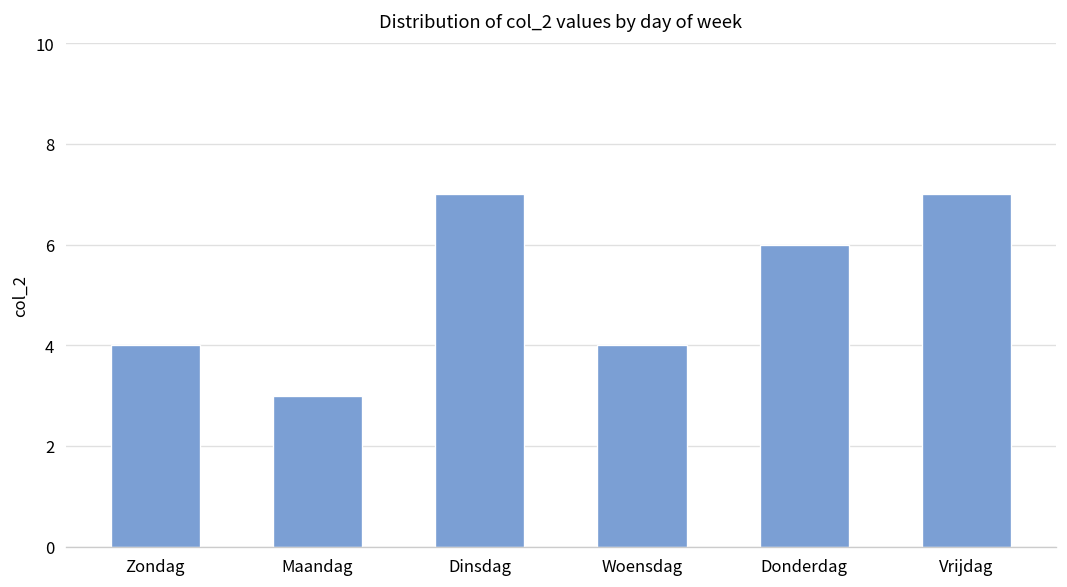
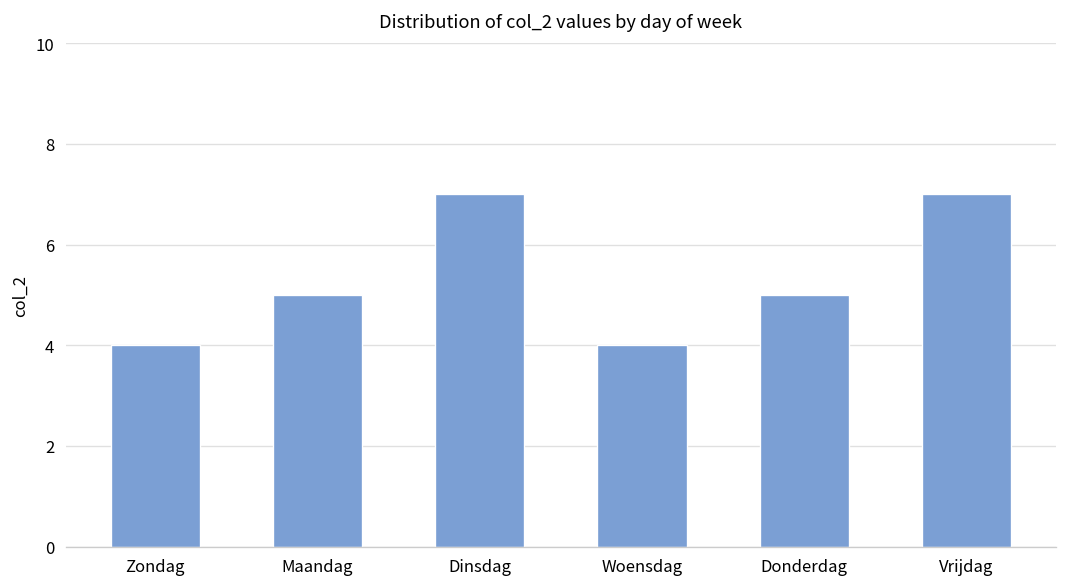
Maandag: 3 -> 5
Donderdag: 6 -> 5
